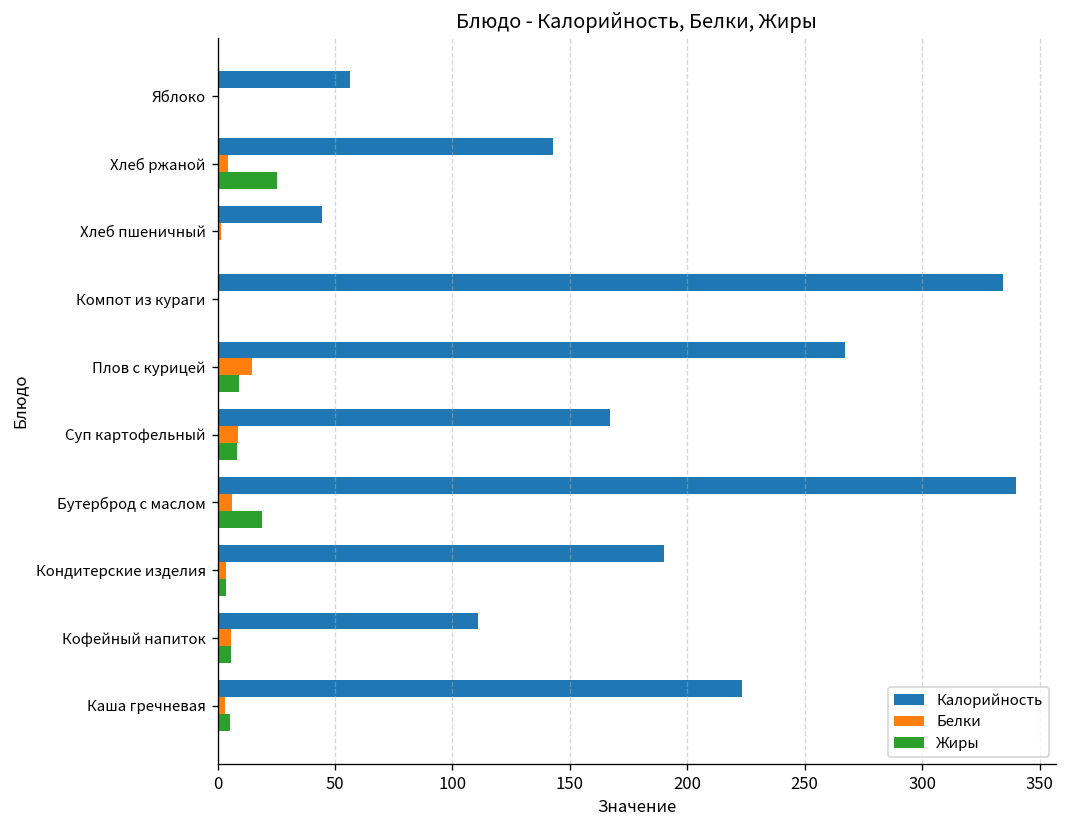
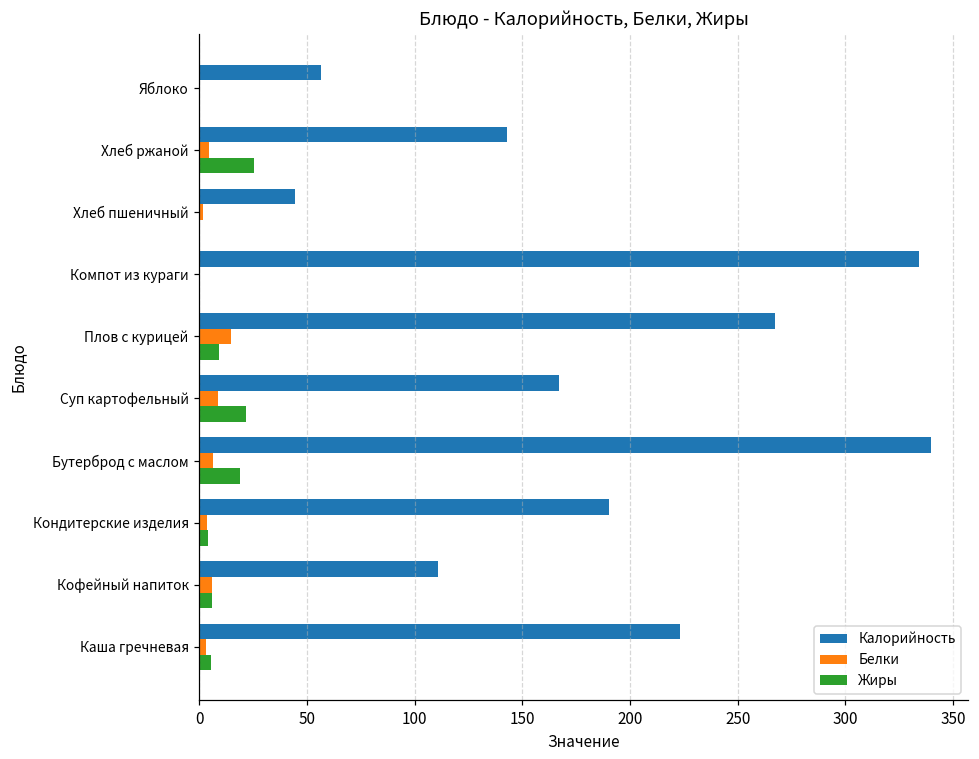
Жиры, Суп картофельный: 8 -> 22
